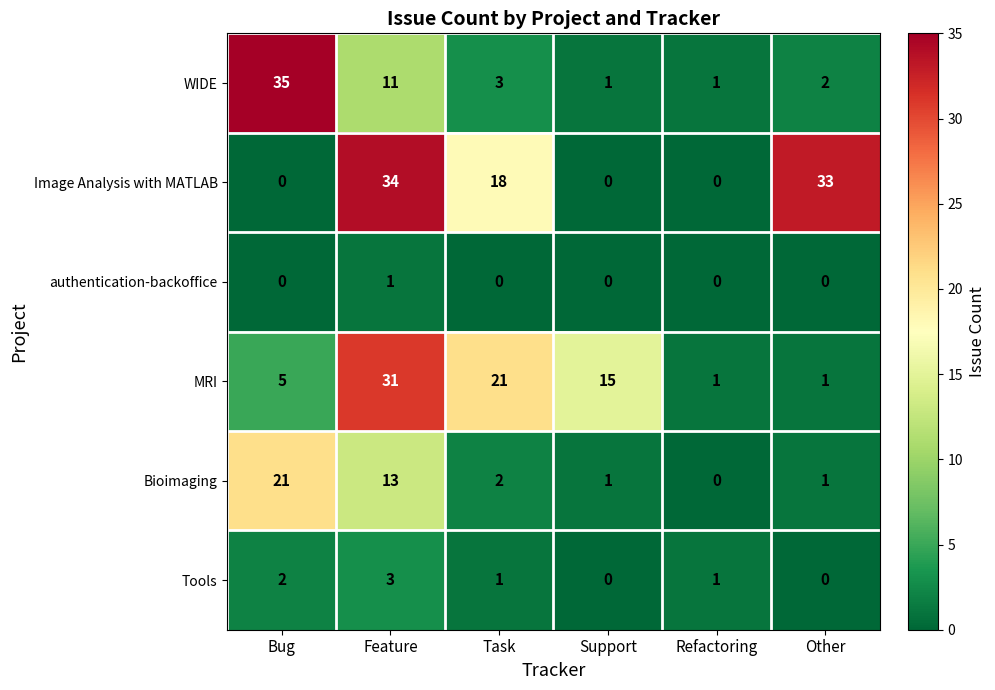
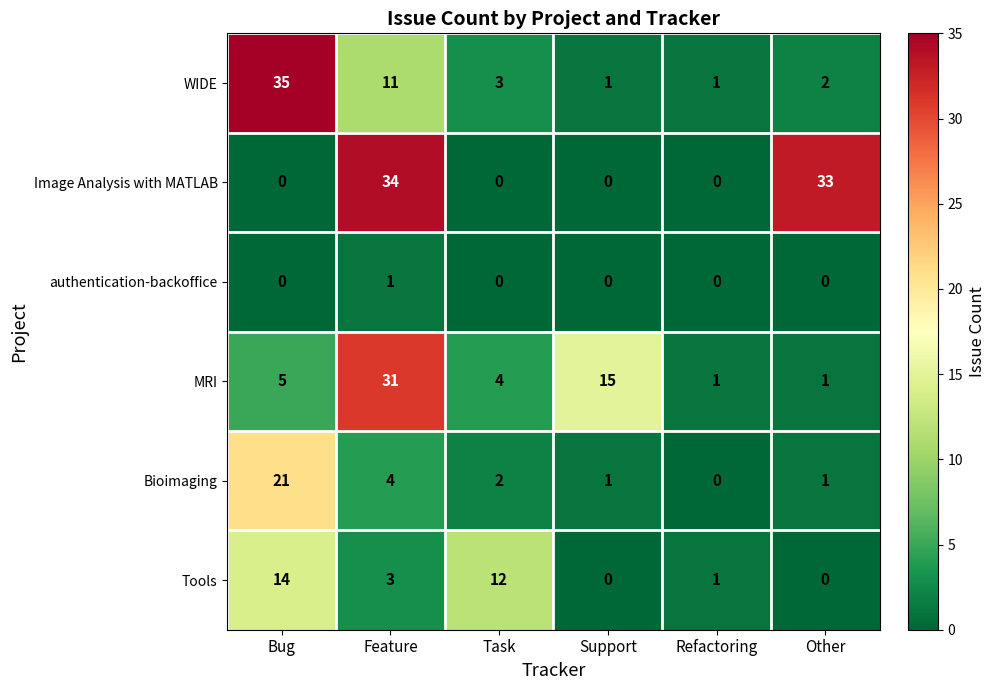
Image Analysis with MATLAB, Task: 18 -> 0
MRI, Task: 21 -> 4
Bioimaging, Feature: 13 -> 4
Tools, Bug: 2 -> 14
Tools, Task: 1 -> 12
